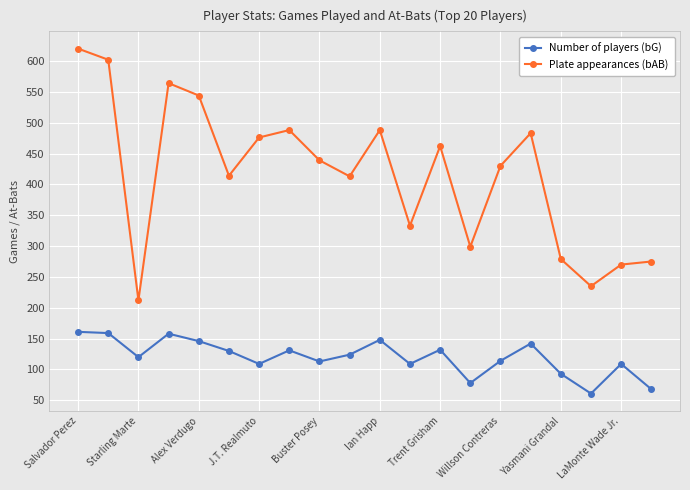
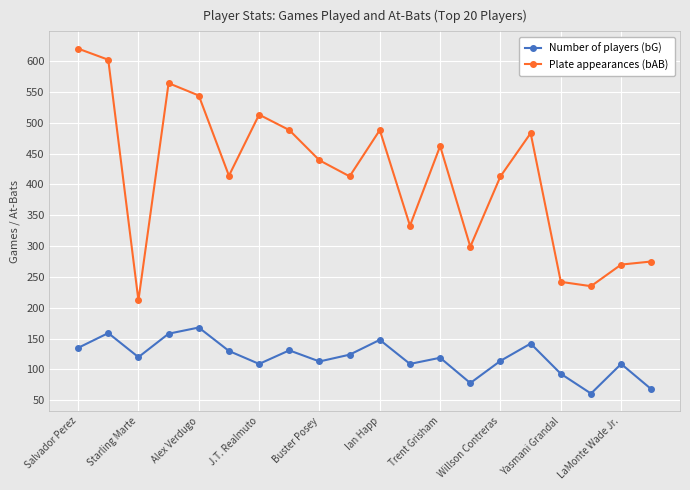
Number of players (bG), Salvador Perez: 160 -> 140
Number of players (bG), Alex Verdugo: 150 -> 170
Plate appearances (bAB), J.T. Realmuto: 480 -> 510
Number of players (bG), Trent Grisham: 130 -> 120
Plate appearances (bAB), Willson Contreras: 430 -> 410
Plate appearances (bAB), Yasmani Grandal: 280 -> 240
